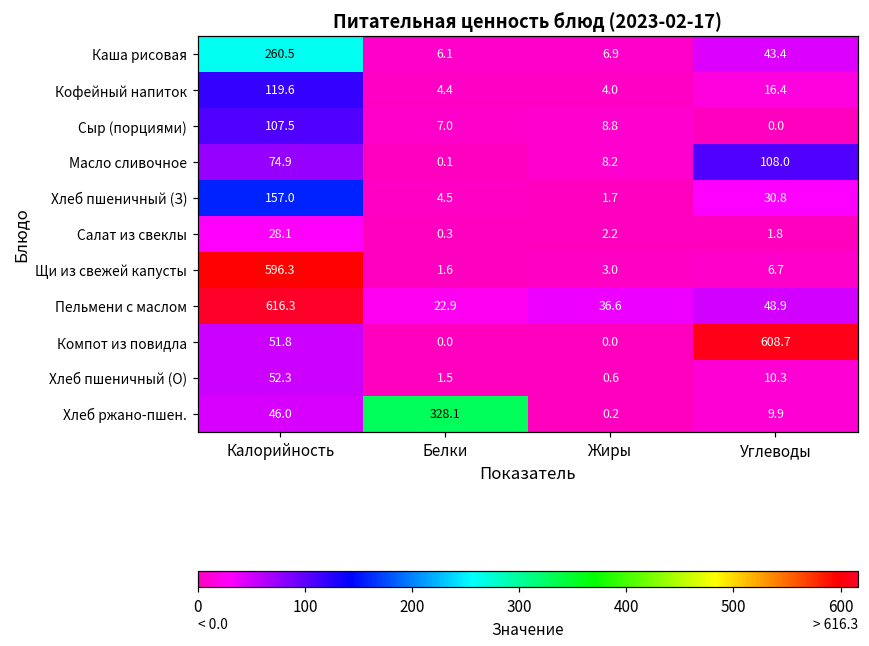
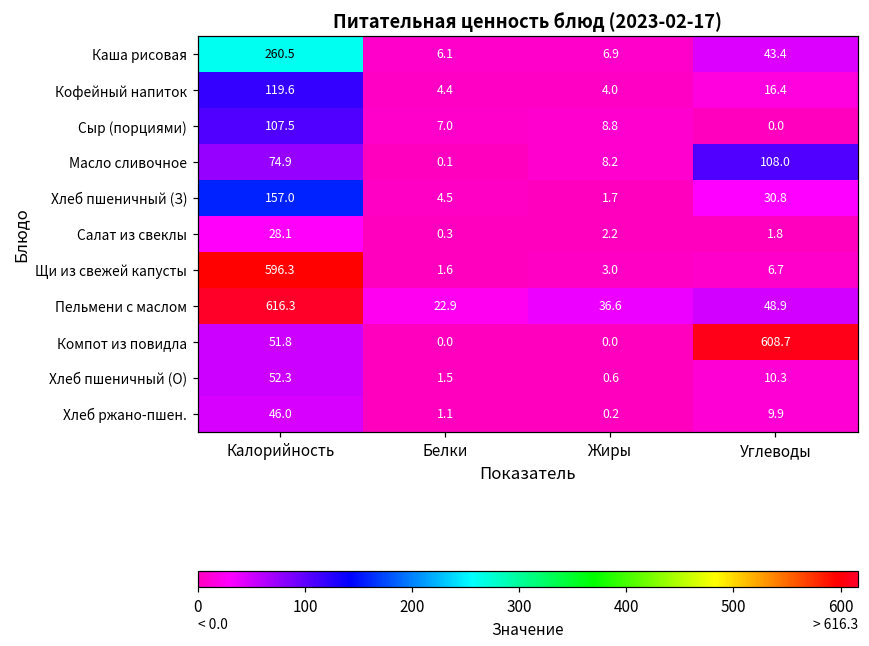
Хлеб ржано-пшен., Белки: 328.1 -> 1.1
